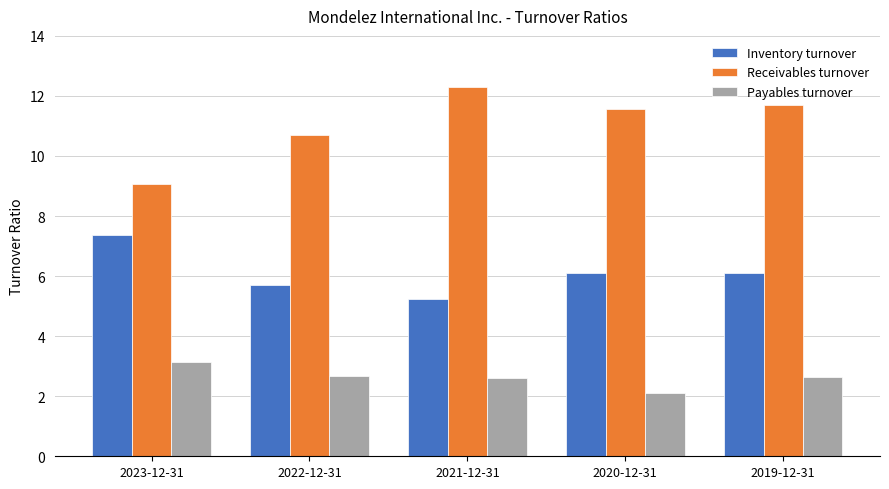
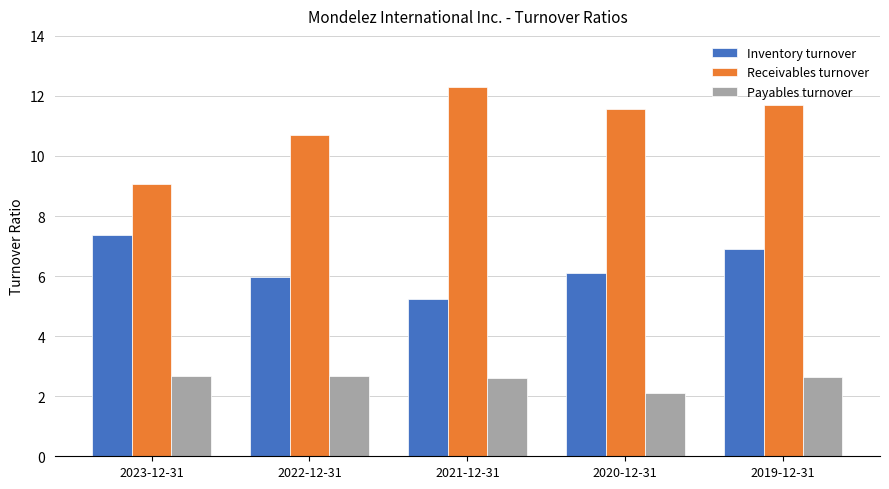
Payables turnover, 2023-12-31: 3.2 -> 2.7
Inventory turnover, 2022-12-31: 5.7 -> 6.0
Inventory turnover, 2019-12-31: 6.1 -> 6.9
